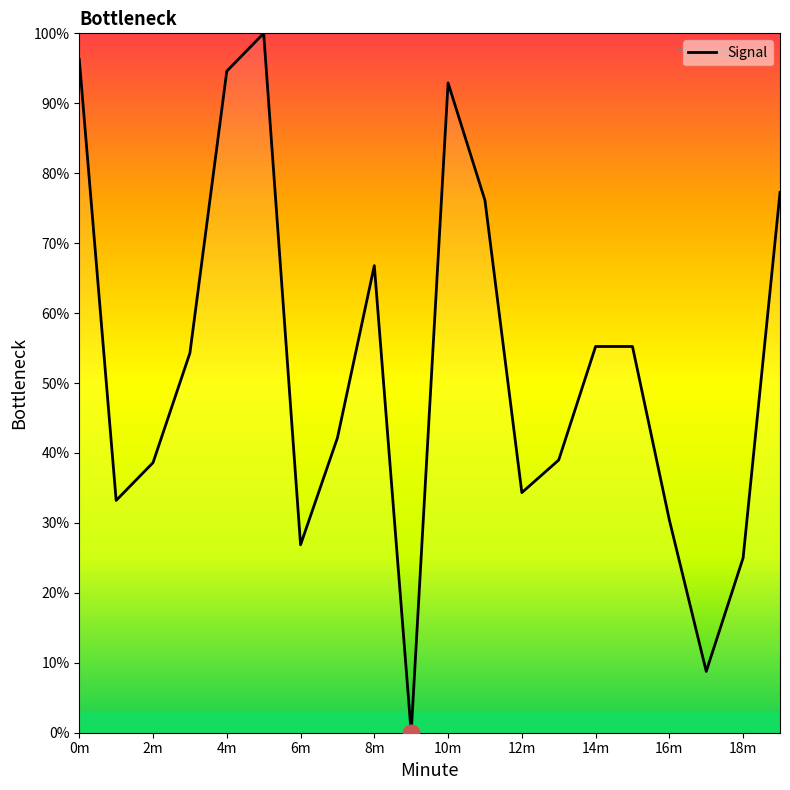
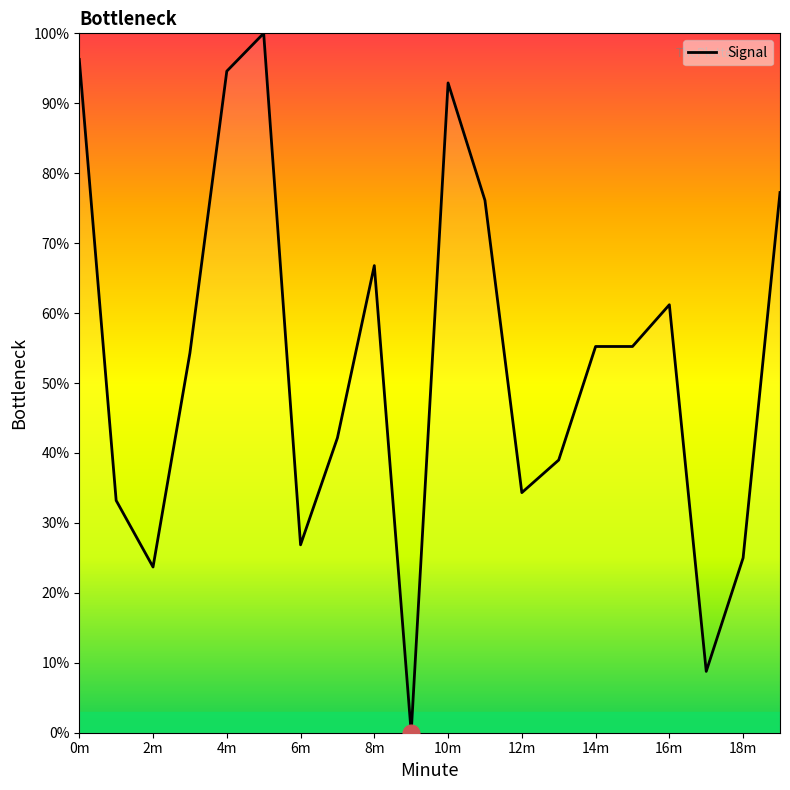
Signal, 2m: 39% -> 24%
Signal, 16m: 30% -> 61%
